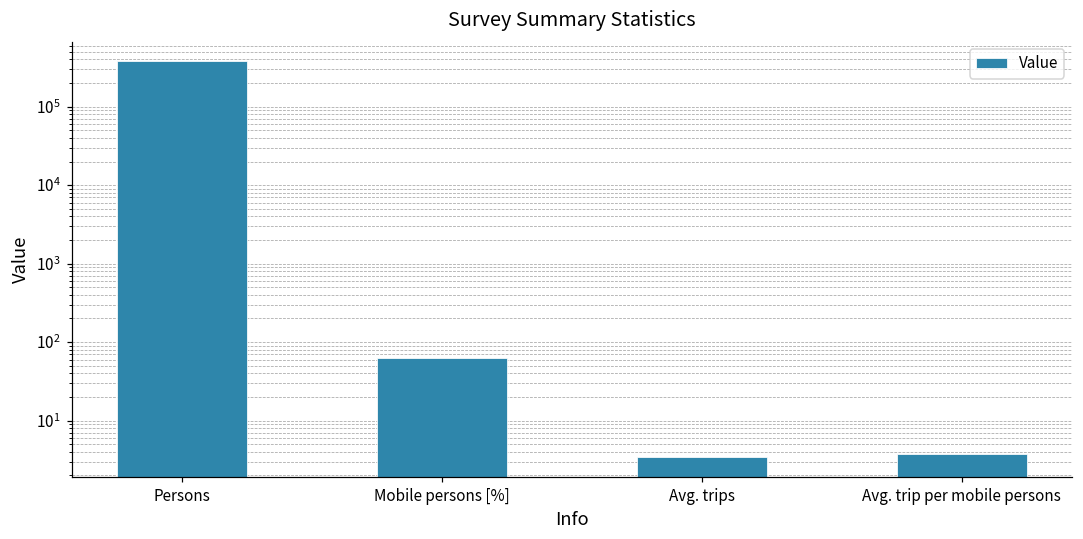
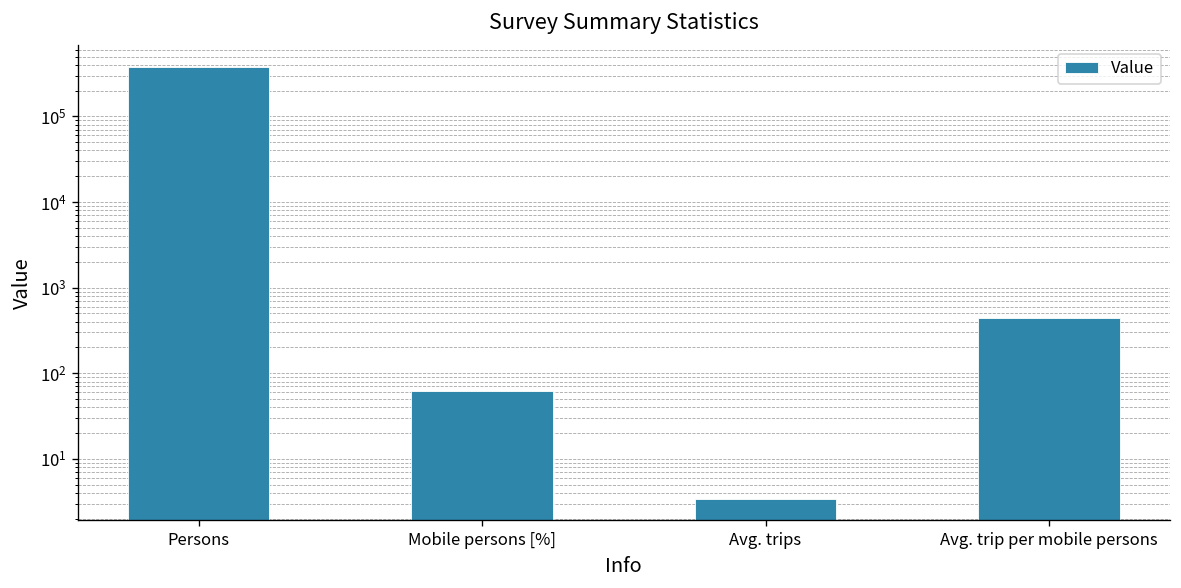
Avg. trip per mobile persons: 4 -> 400
